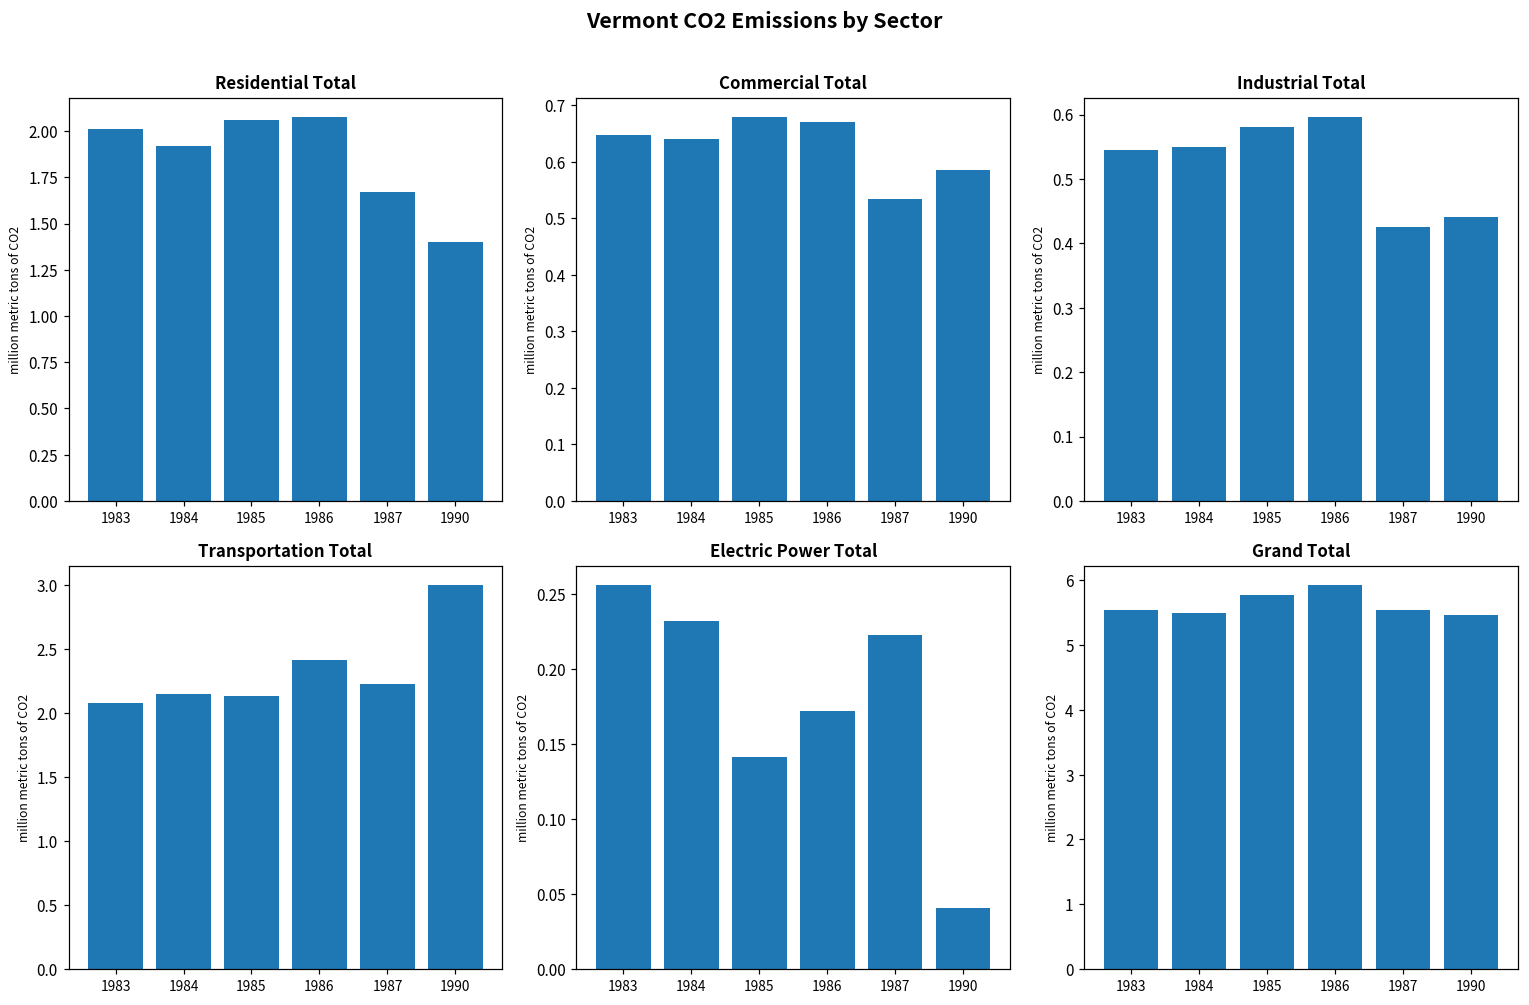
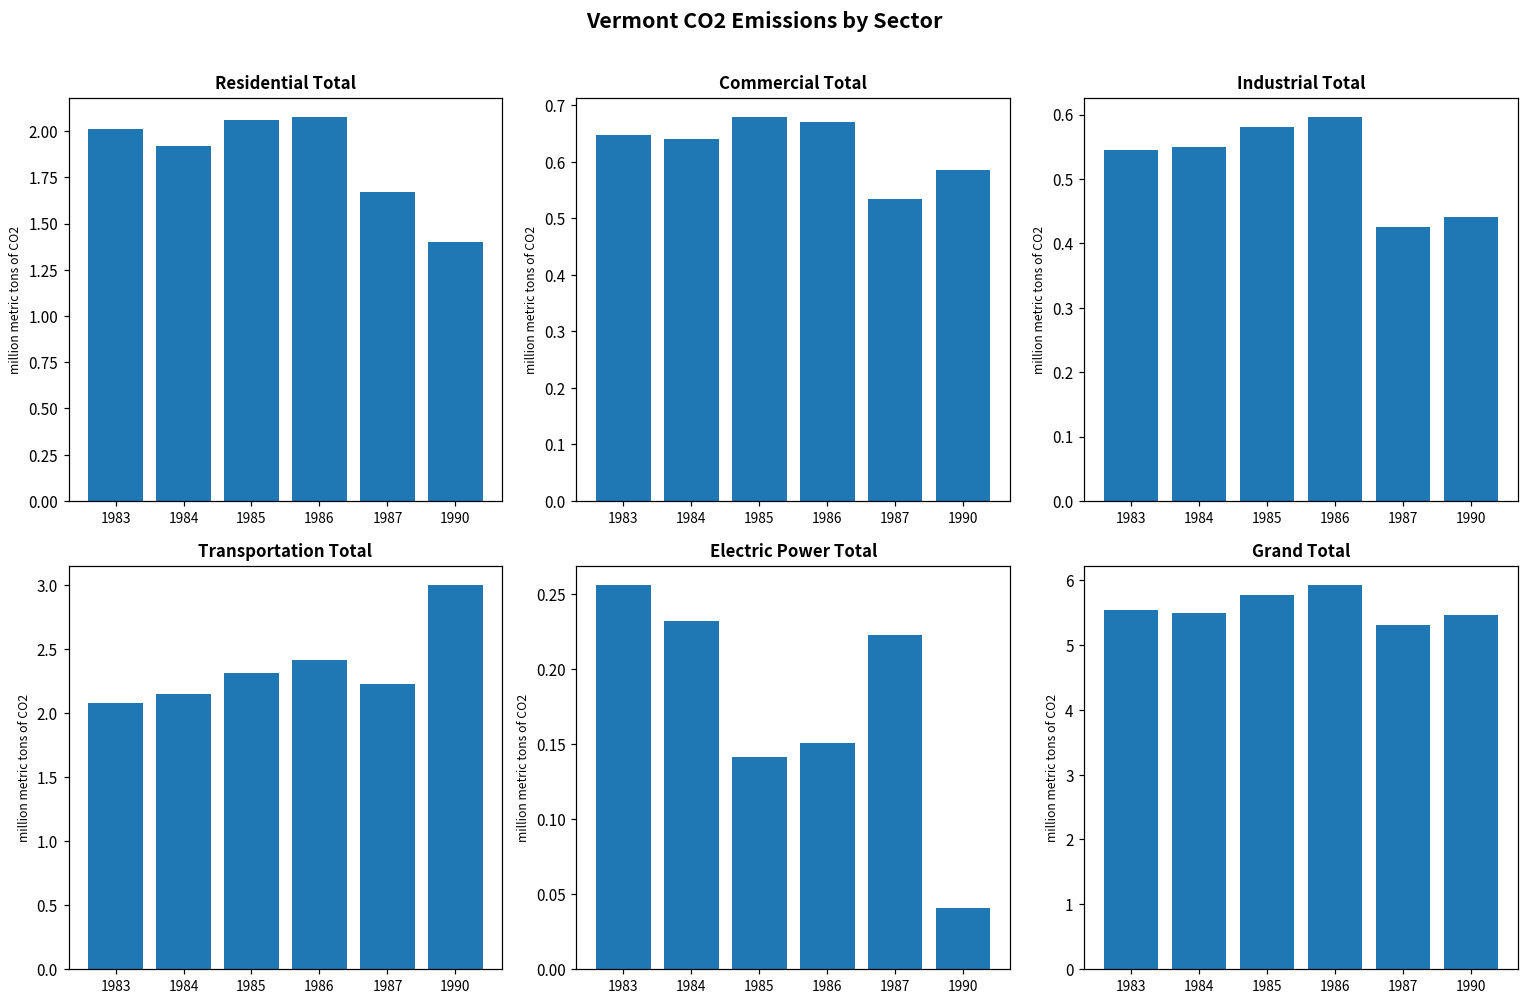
Transportation Total, 1985: 2.13 -> 2.31
Electric Power Total, 1986: 0.173 -> 0.151
Grand Total, 1987: 5.5 -> 5.3
